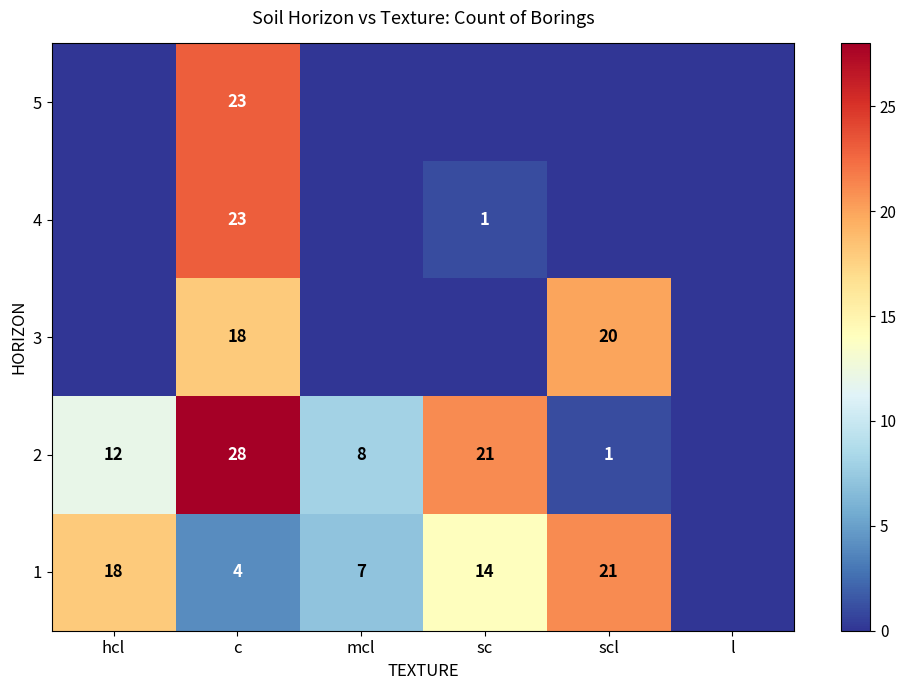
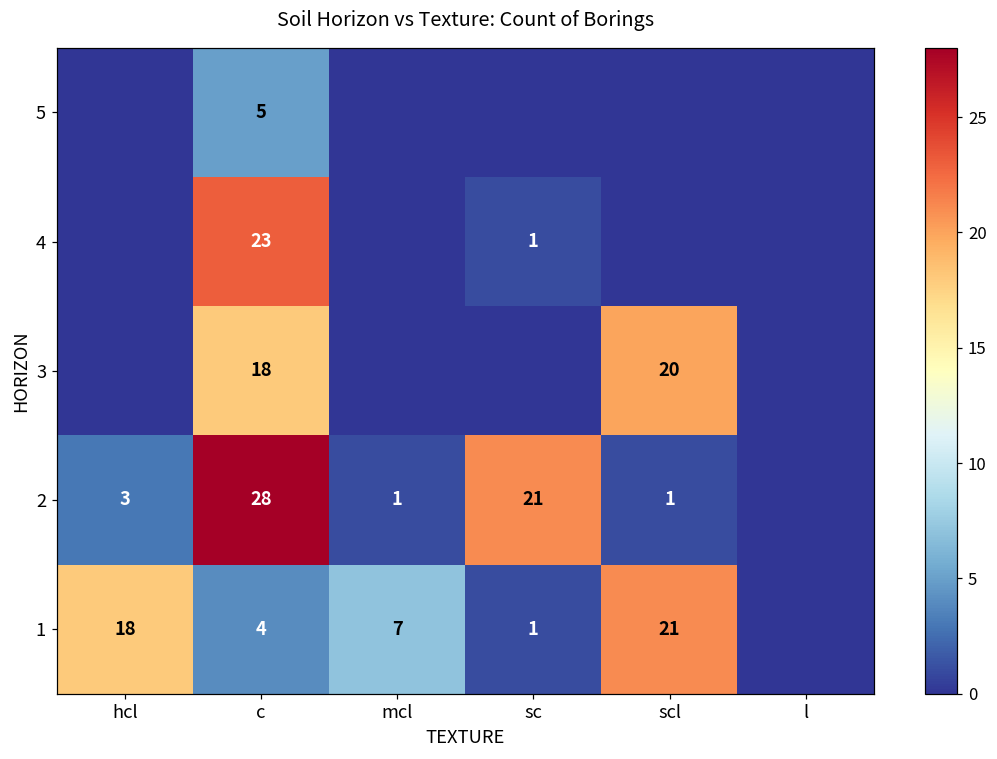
5, c: 23 -> 5
2, hcl: 12 -> 3
2, mcl: 8 -> 1
1, sc: 14 -> 1
